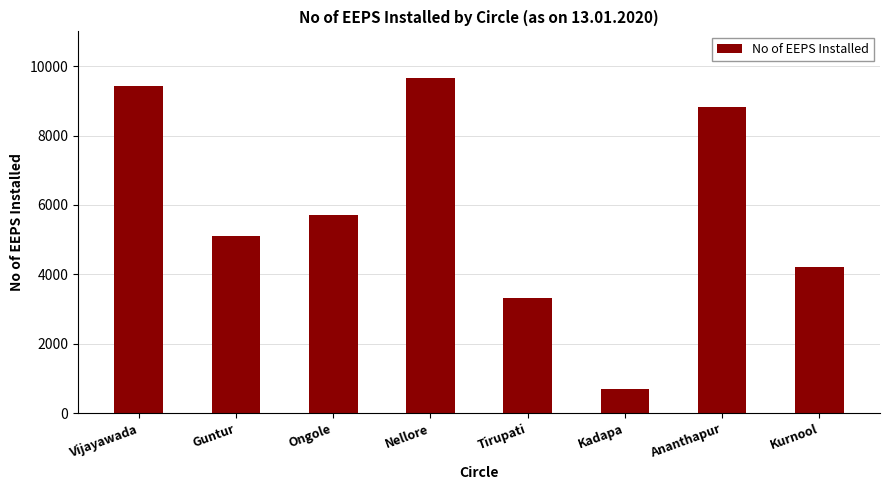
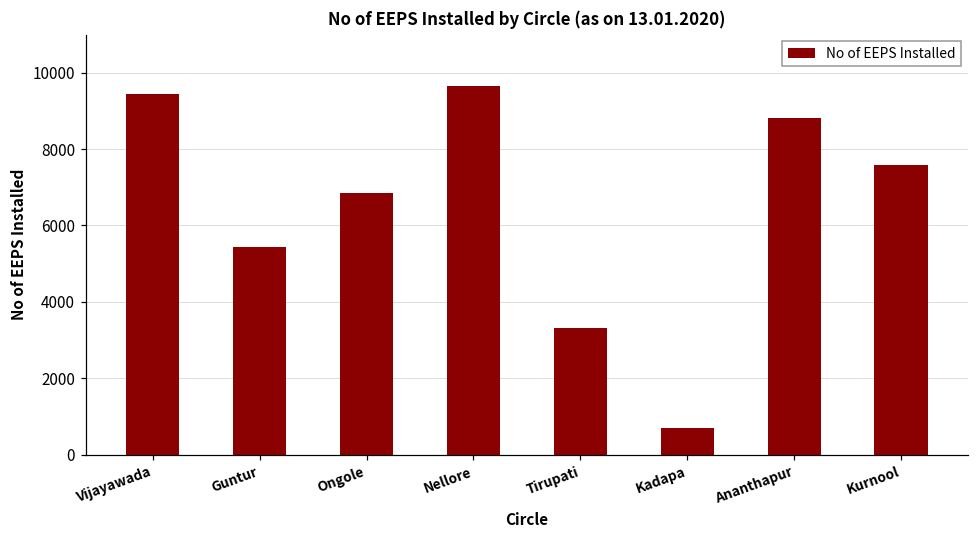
Guntur: 5100 -> 5400
Ongole: 5700 -> 6900
Kurnool: 4200 -> 7600
